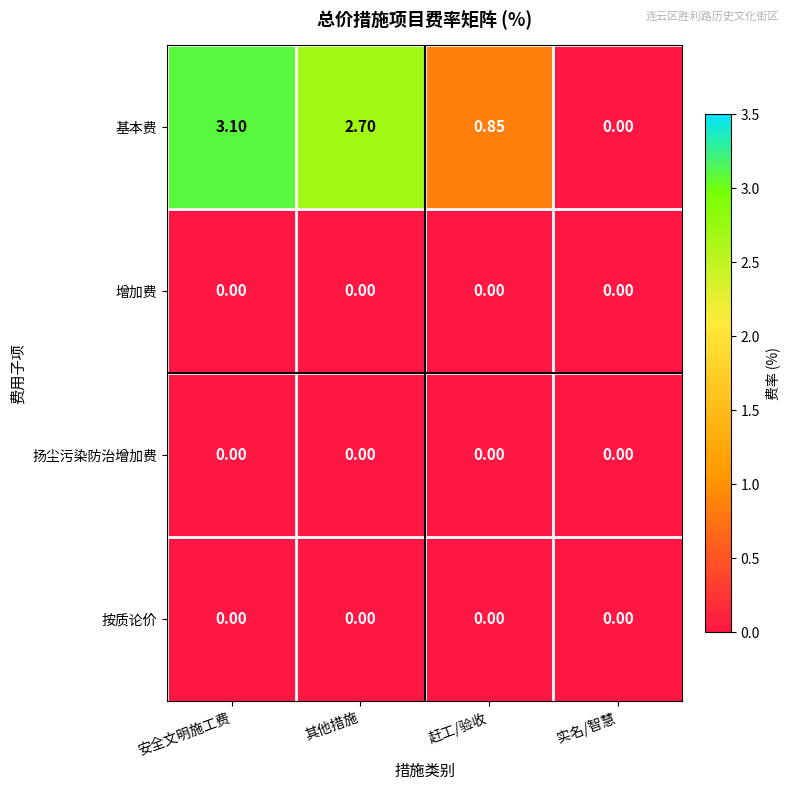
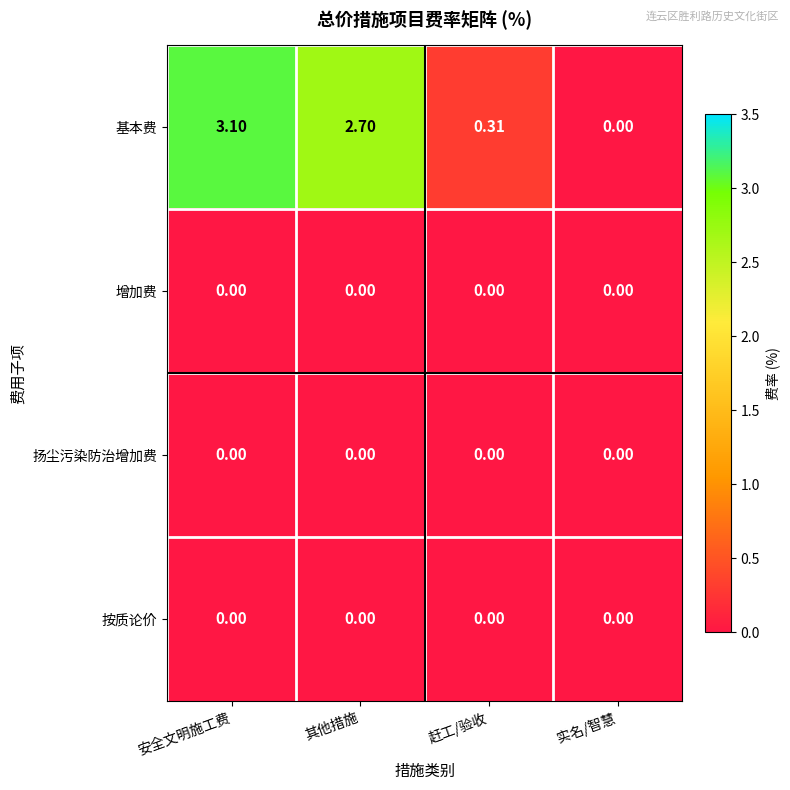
基本费, 赶工/验收: 0.85 -> 0.31
